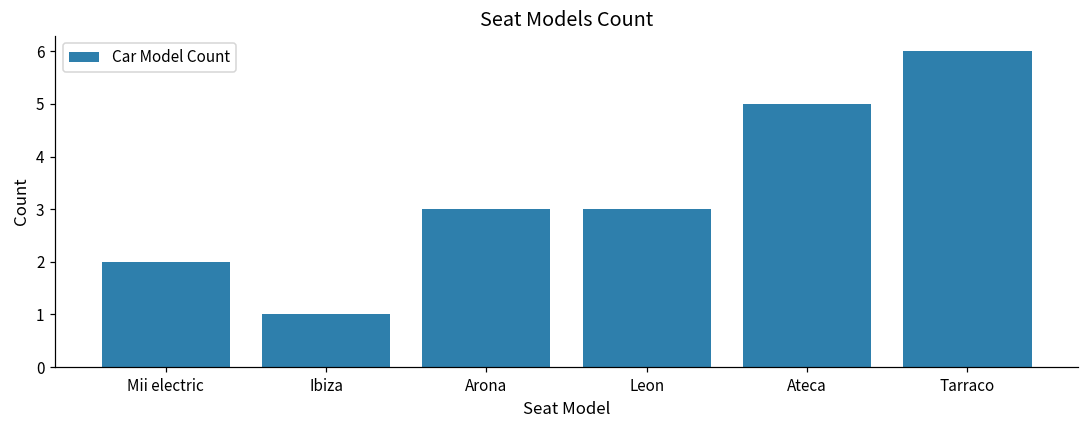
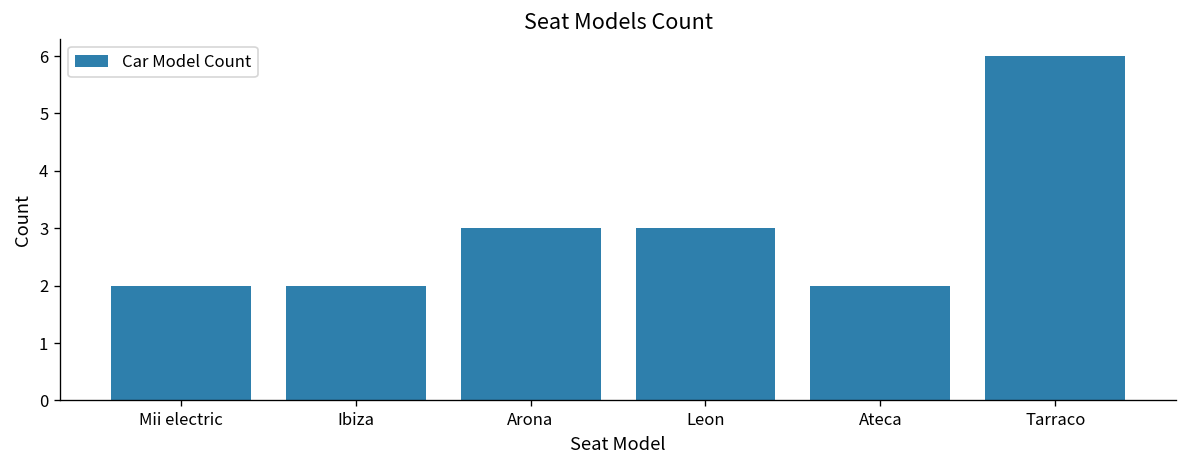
Ibiza: 1 -> 2
Ateca: 5 -> 2
